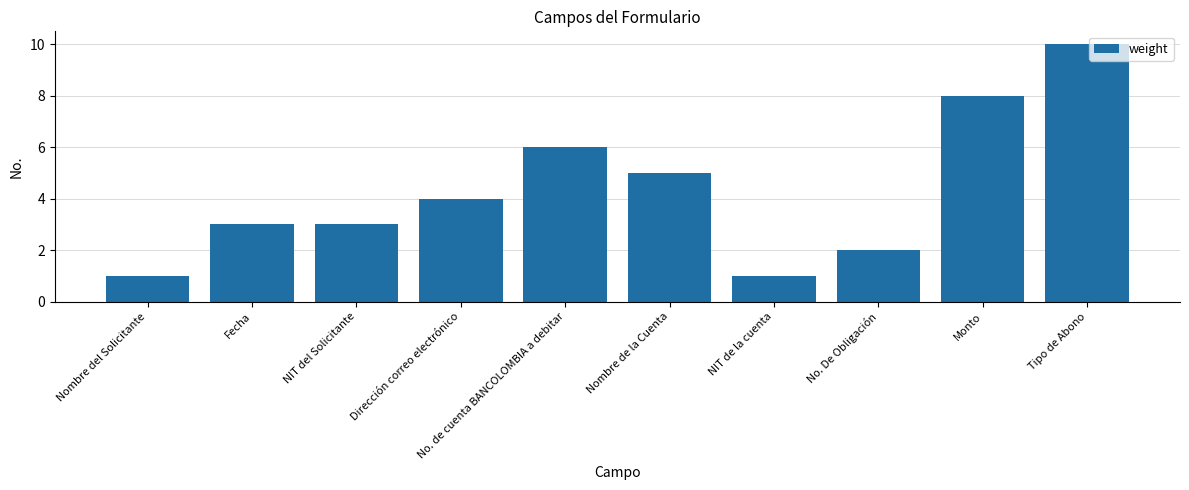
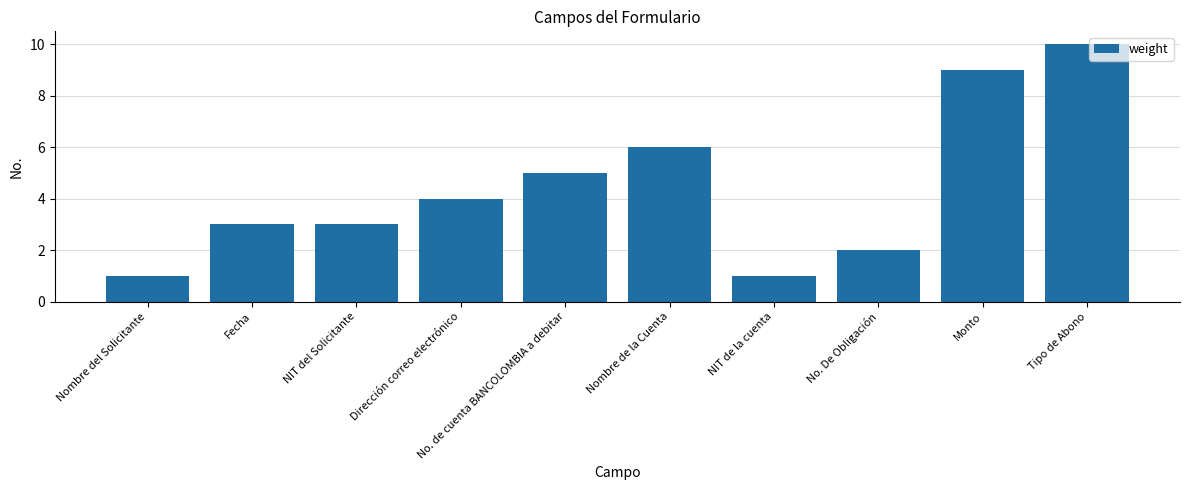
No. de cuenta BANCOLOMBIA a debitar: 6 -> 5
Nombre de la Cuenta: 5 -> 6
Monto: 8 -> 9
